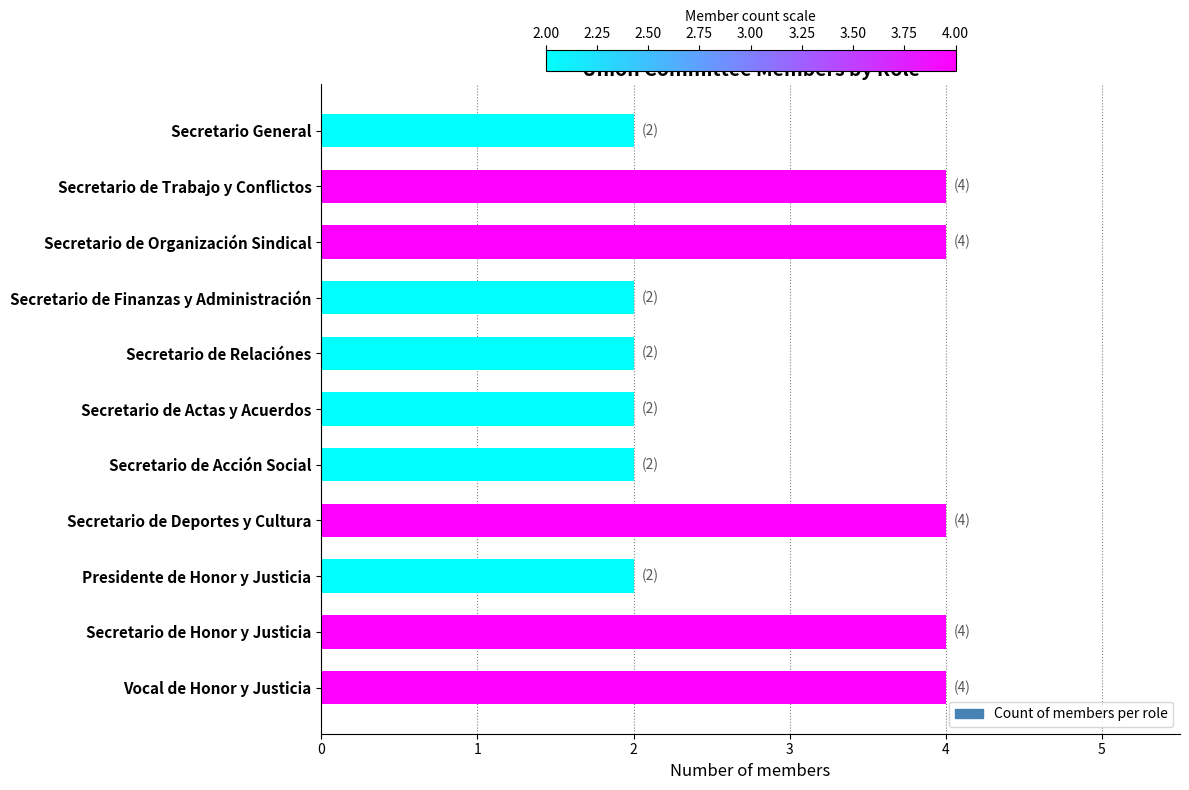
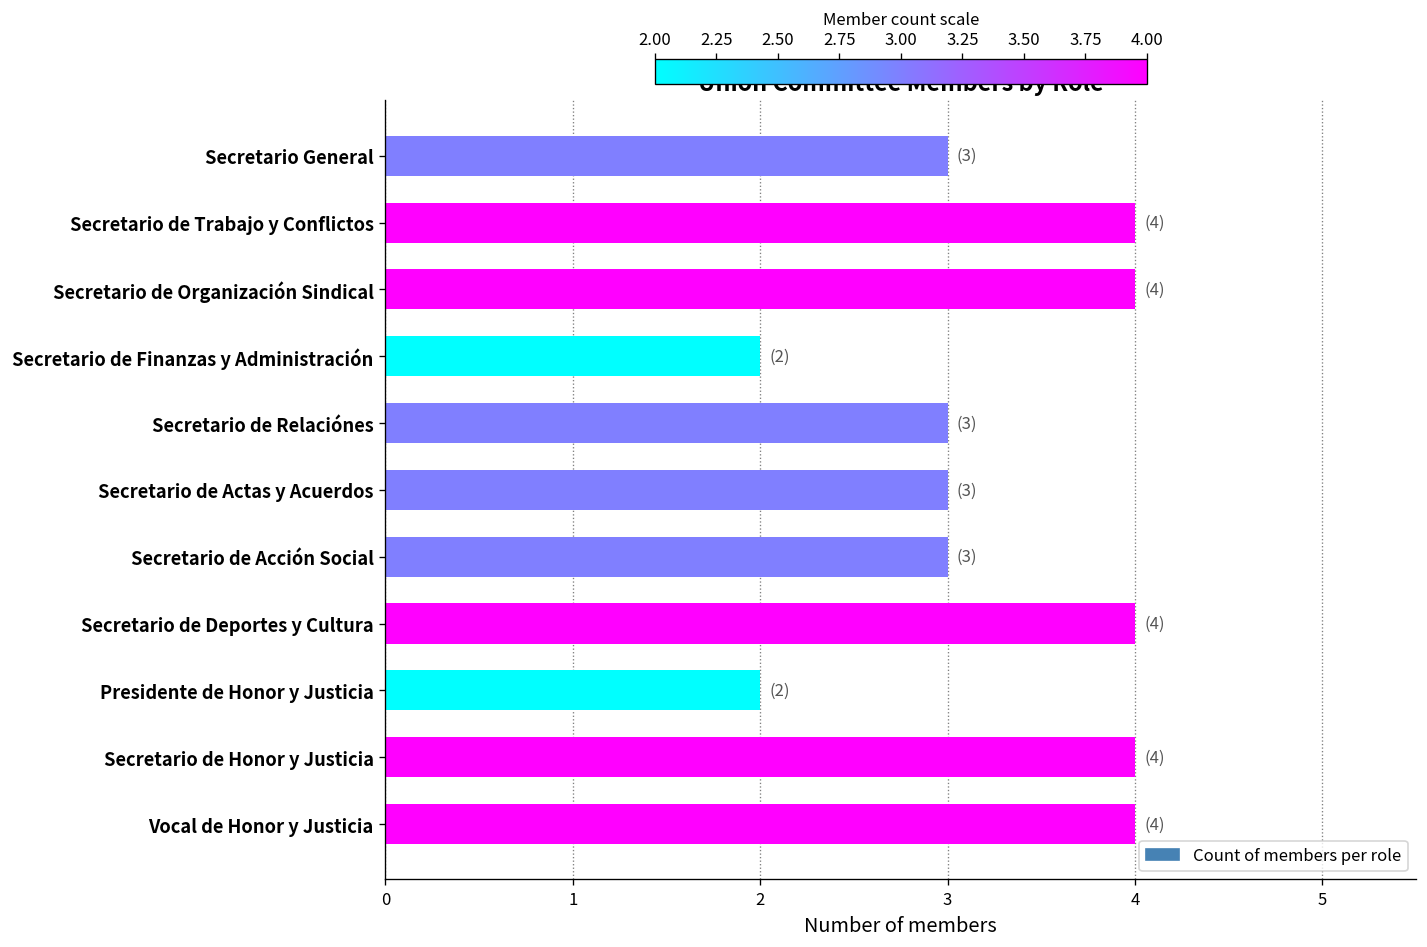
Secretario General: (2) -> (3)
Secretario de Relaciónes: (2) -> (3)
Secretario de Actas y Acuerdos: (2) -> (3)
Secretario de Acción Social: (2) -> (3)
